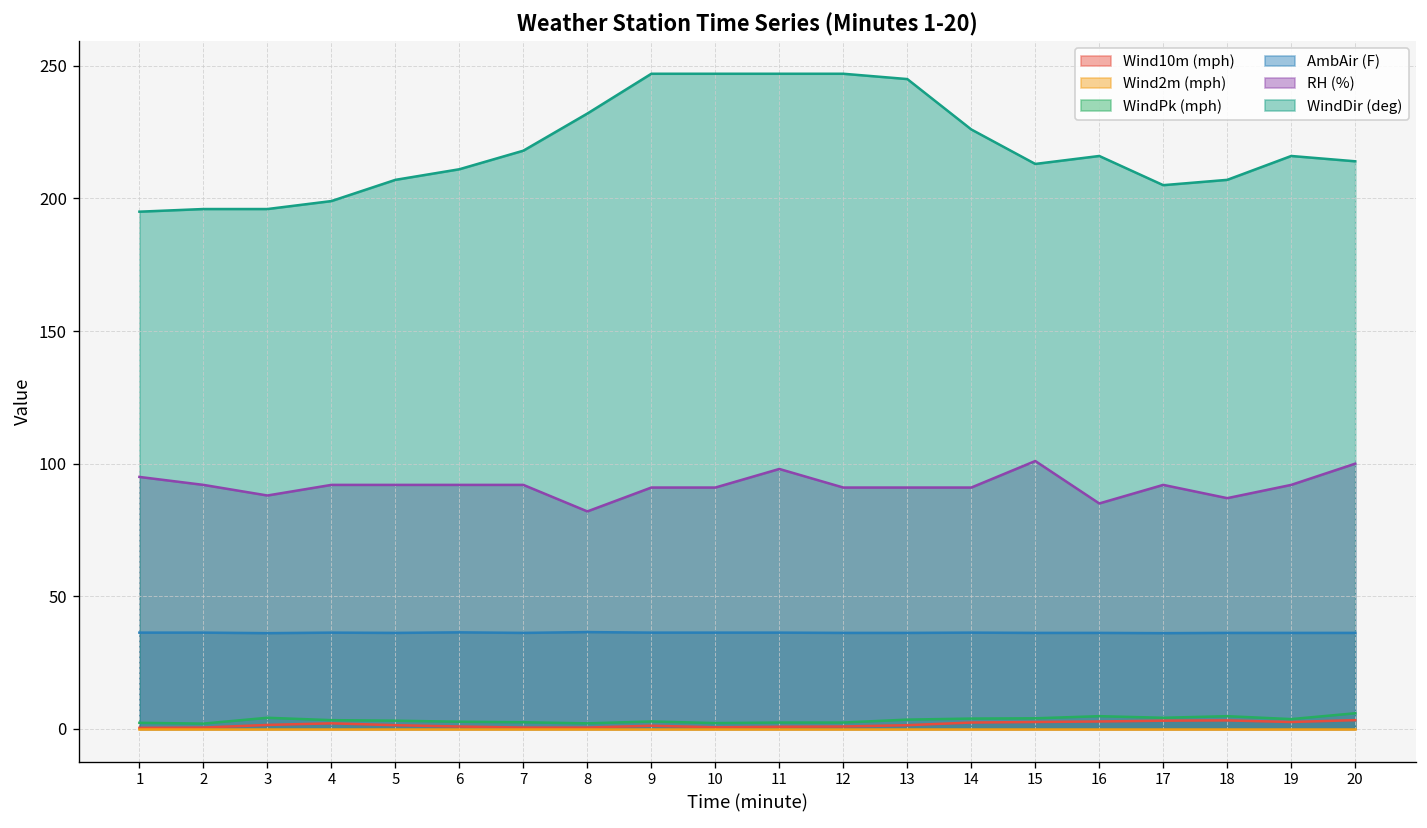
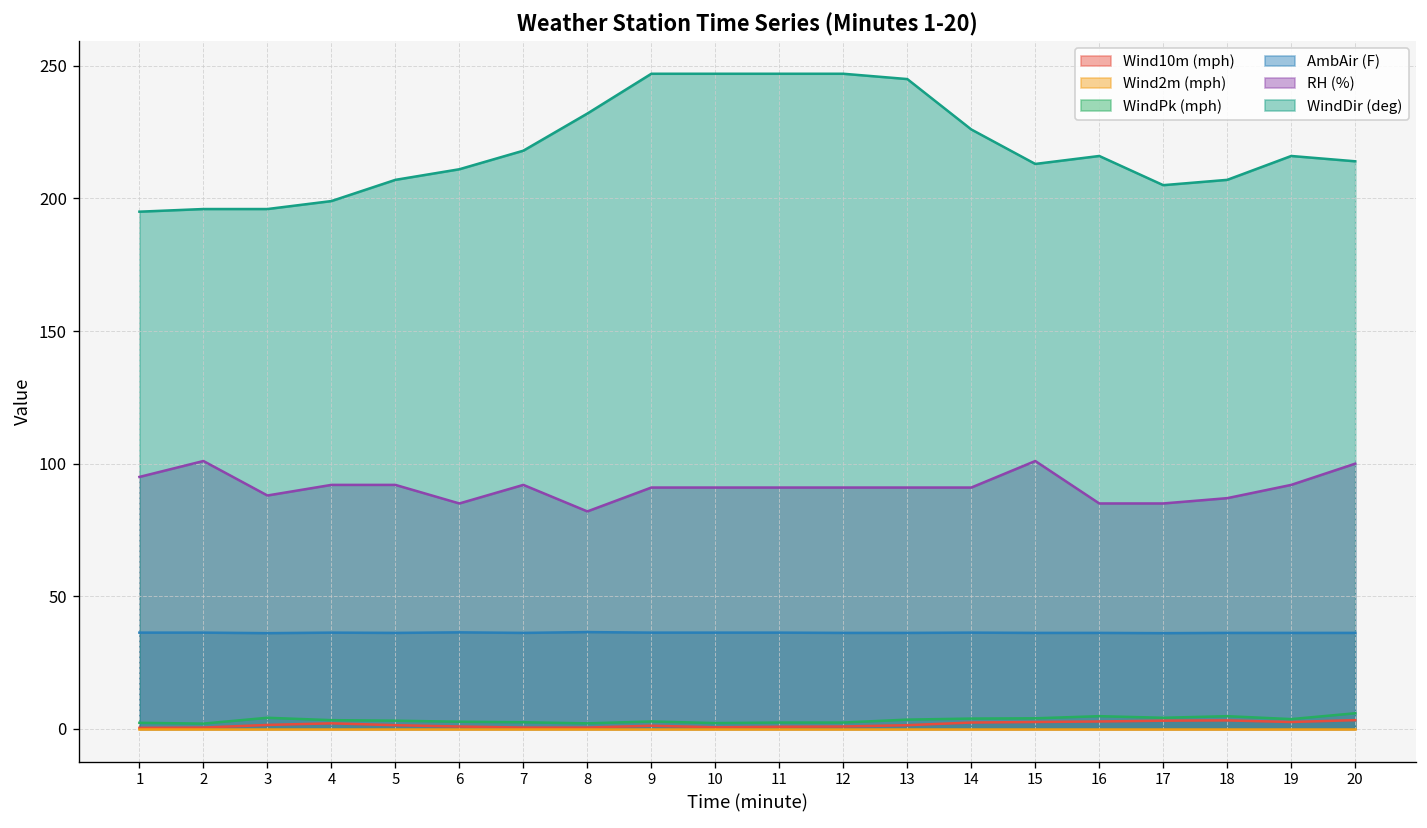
RH (%), 2: 92 -> 101
RH (%), 6: 92 -> 85
RH (%), 11: 98 -> 91
RH (%), 17: 92 -> 85
